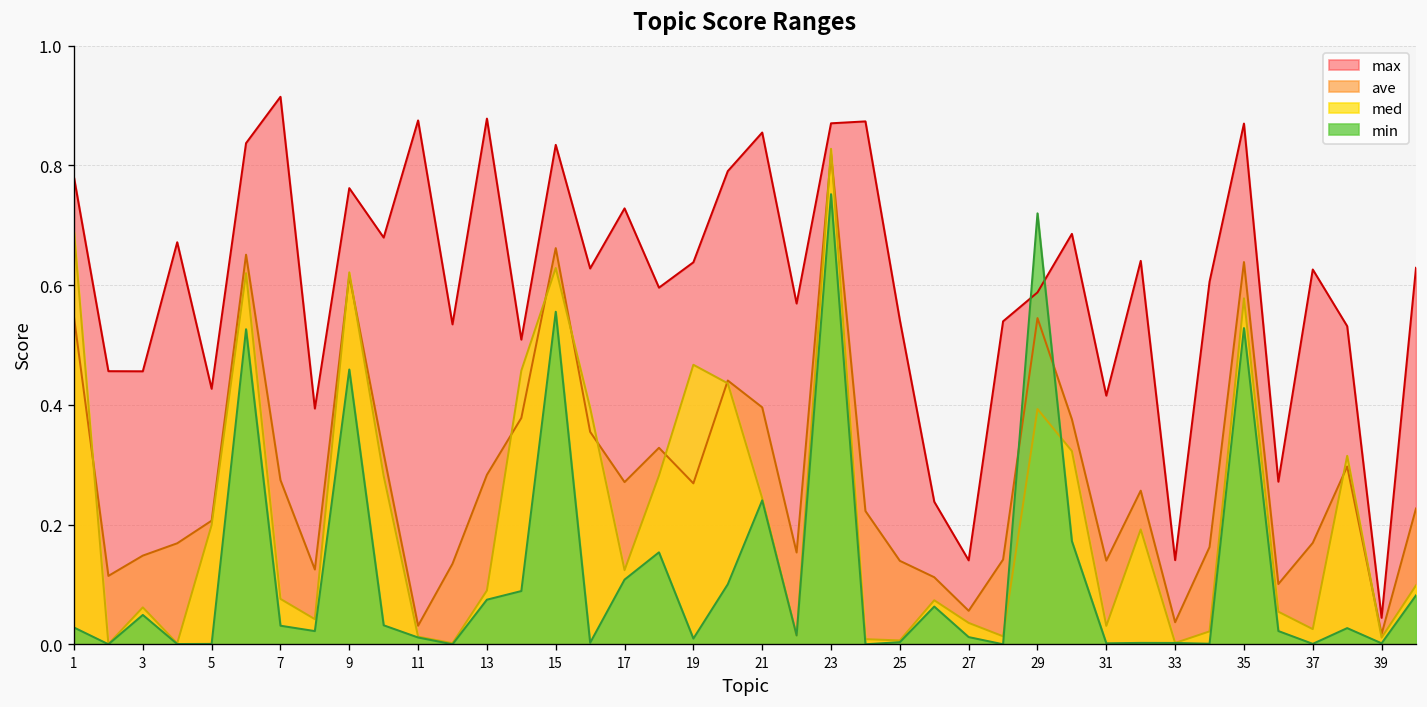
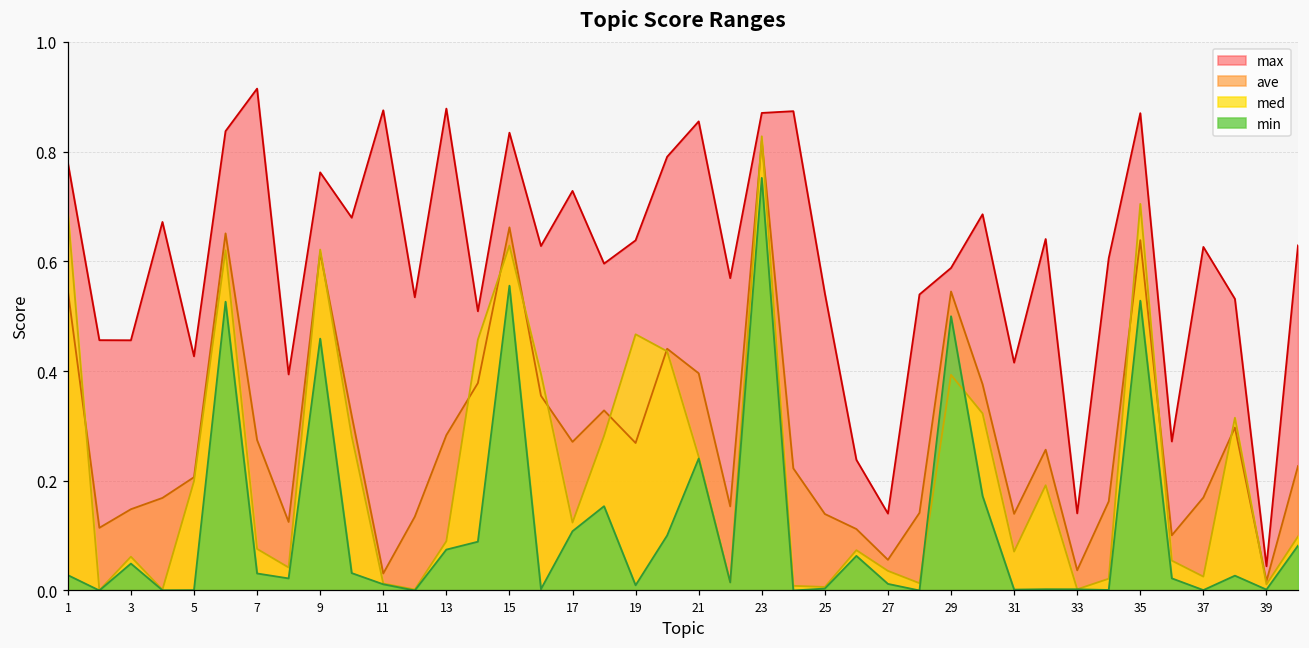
min, 29: 0.72 -> 0.50
med, 31: 0.03 -> 0.07
med, 35: 0.58 -> 0.70
